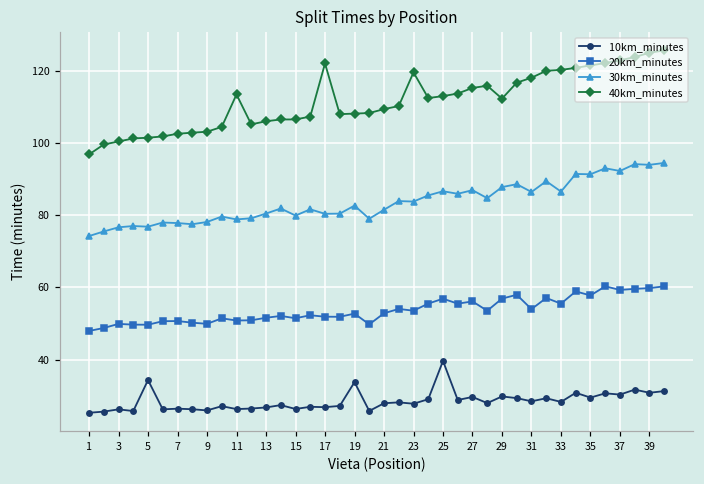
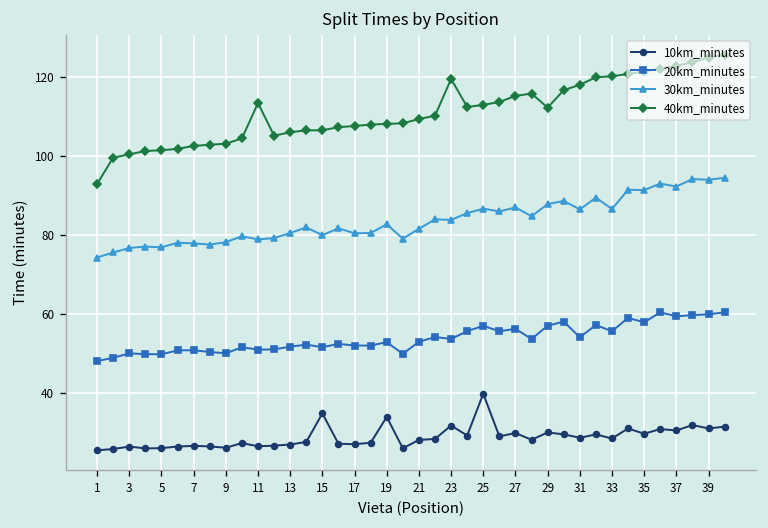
40km_minutes, 1: 97 -> 93
10km_minutes, 5: 34 -> 26
10km_minutes, 15: 26 -> 35
40km_minutes, 17: 122 -> 108
10km_minutes, 23: 28 -> 32
